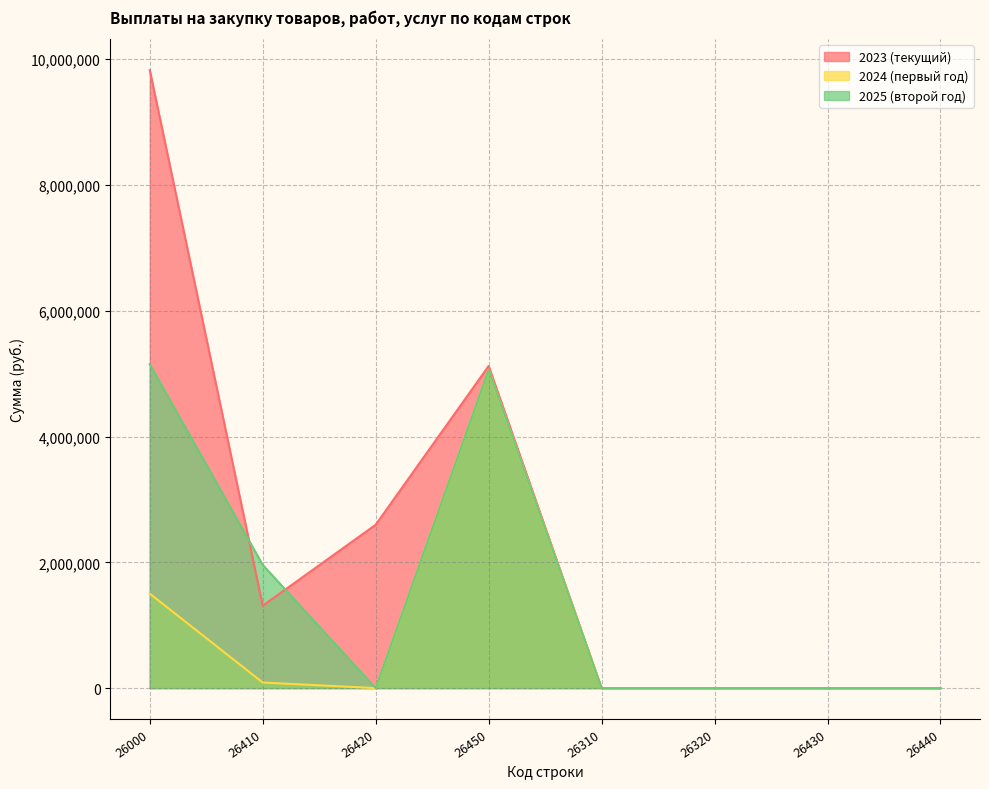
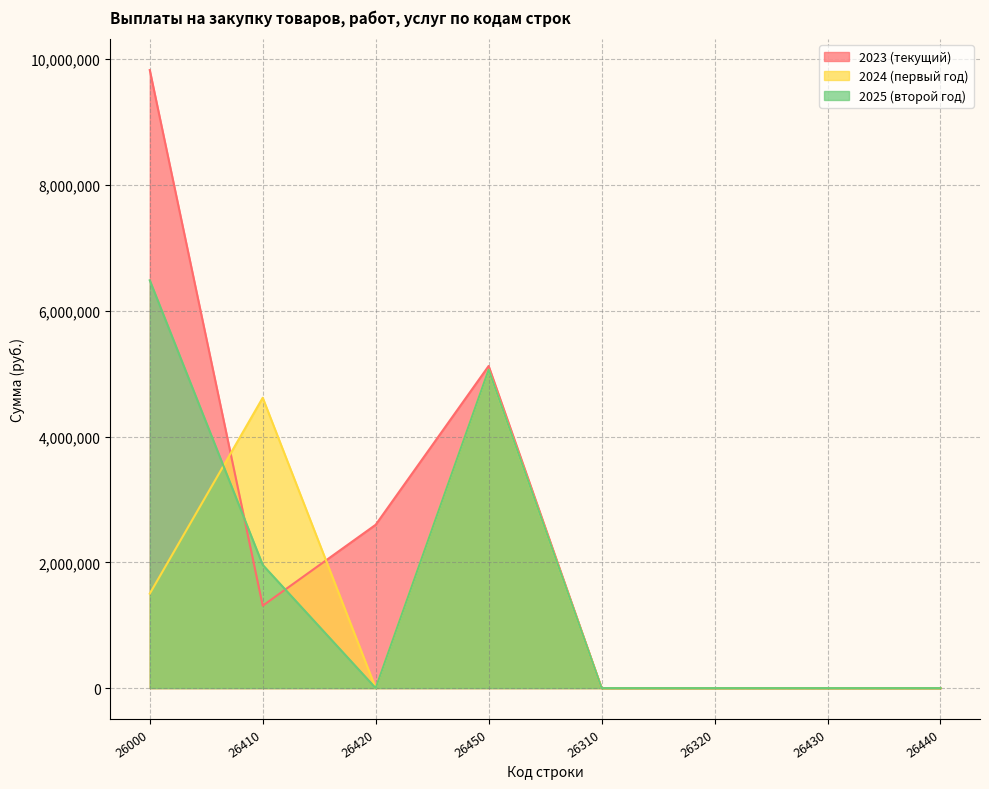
2025 (второй год), 26000: 5,100,000 -> 6,500,000
2024 (первый год), 26410: 100,000 -> 4,600,000
